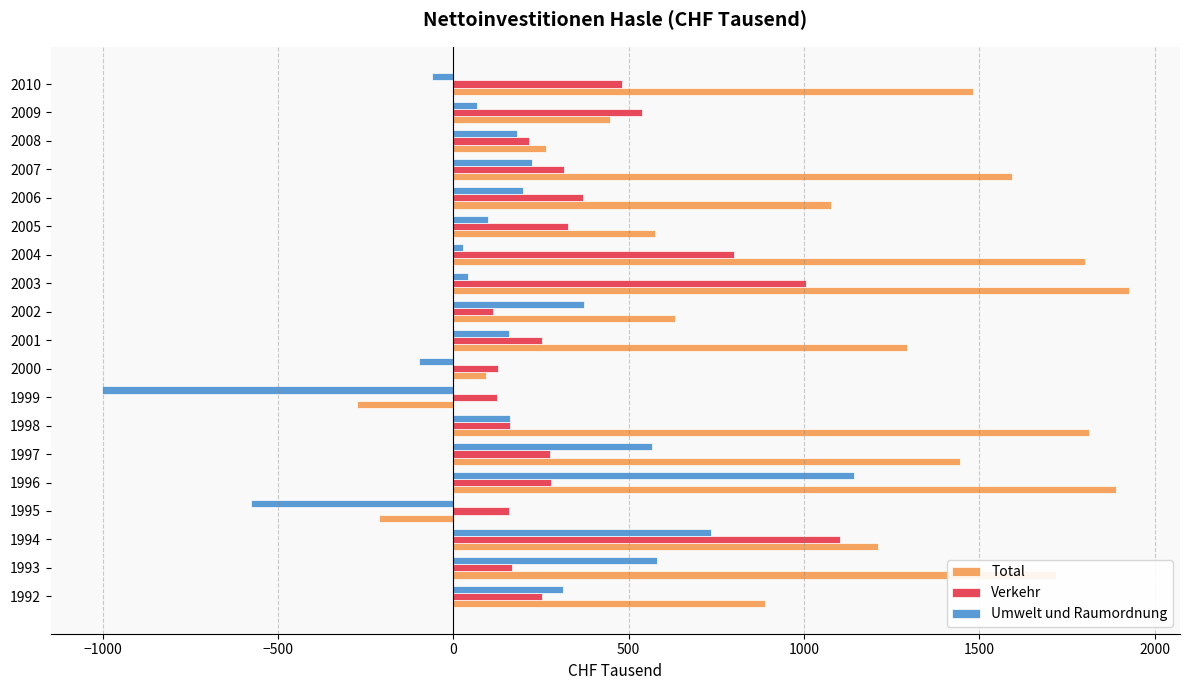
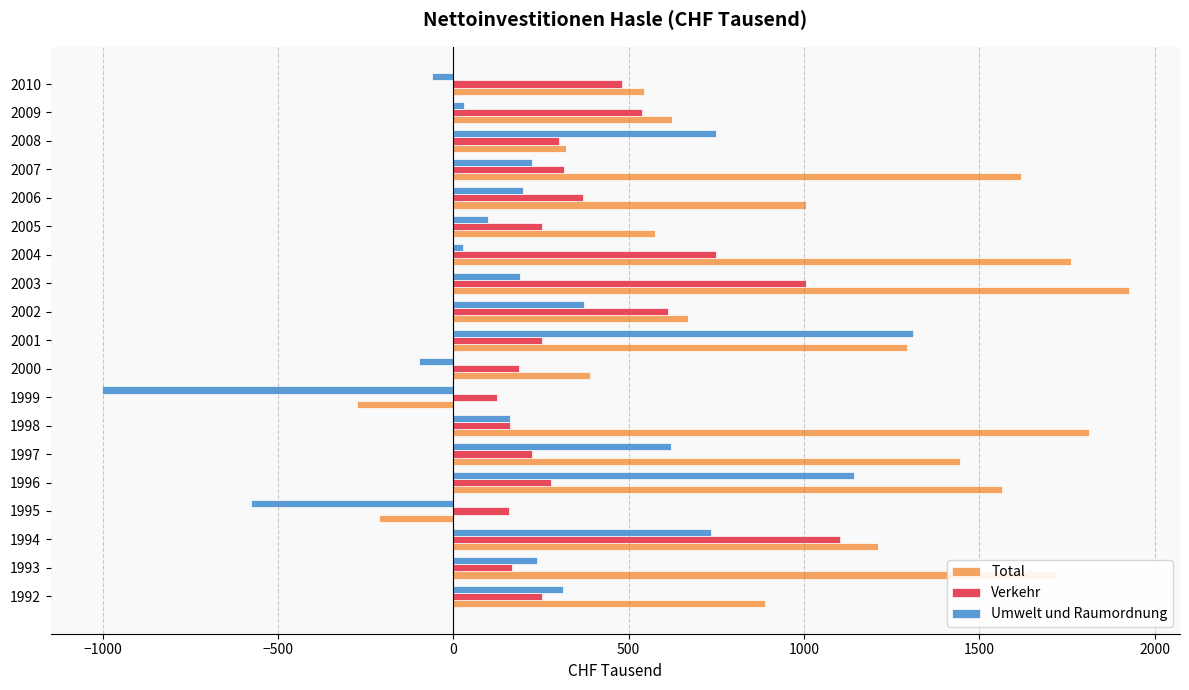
Total, 2010: 1480 -> 540
Umwelt und Raumordnung, 2009: 70 -> 30
Total, 2009: 450 -> 620
Umwelt und Raumordnung, 2008: 180 -> 750
Verkehr, 2008: 220 -> 300
Total, 2008: 270 -> 320
Total, 2007: 1590 -> 1620
Total, 2006: 1080 -> 1010
Verkehr, 2005: 330 -> 250
Verkehr, 2004: 800 -> 750
Total, 2004: 1800 -> 1760
Umwelt und Raumordnung, 2003: 40 -> 190
Verkehr, 2002: 110 -> 610
Total, 2002: 630 -> 670
Umwelt und Raumordnung, 2001: 160 -> 1310
Verkehr, 2000: 130 -> 190
Total, 2000: 90 -> 390
Umwelt und Raumordnung, 1997: 570 -> 620
Verkehr, 1997: 280 -> 220
Total, 1996: 1890 -> 1570
Umwelt und Raumordnung, 1993: 580 -> 240
